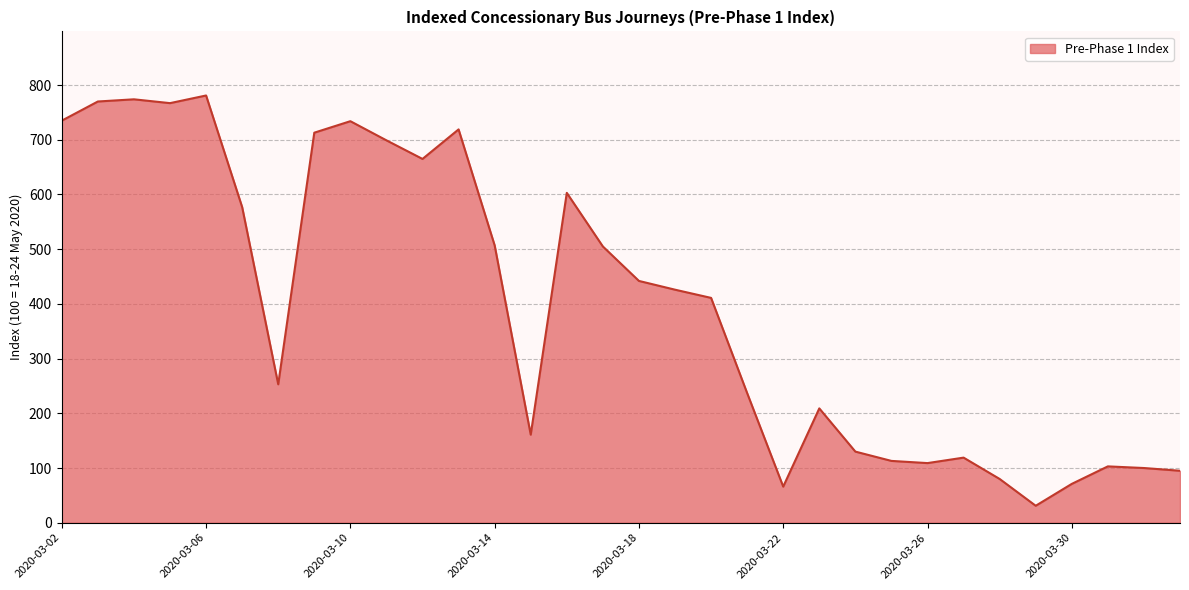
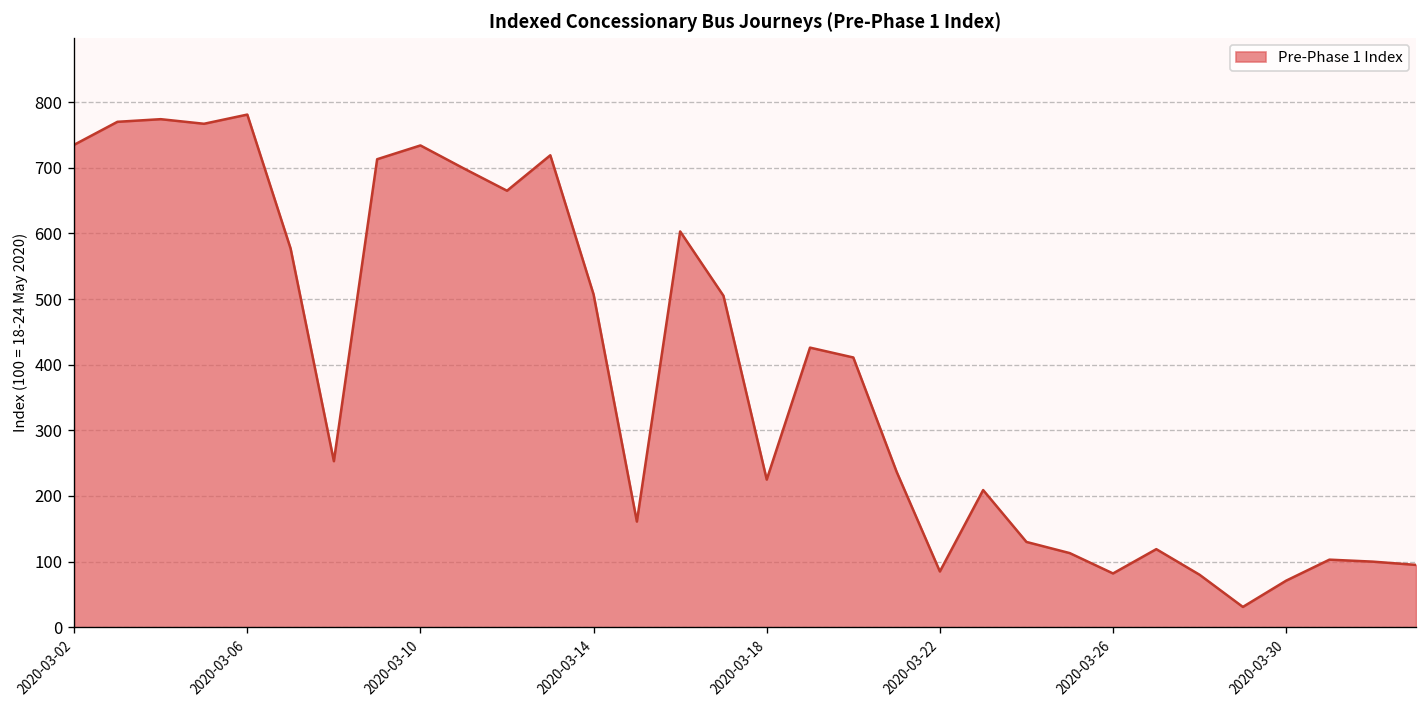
2020-03-18: 440 -> 230
2020-03-22: 70 -> 90
2020-03-26: 110 -> 80
